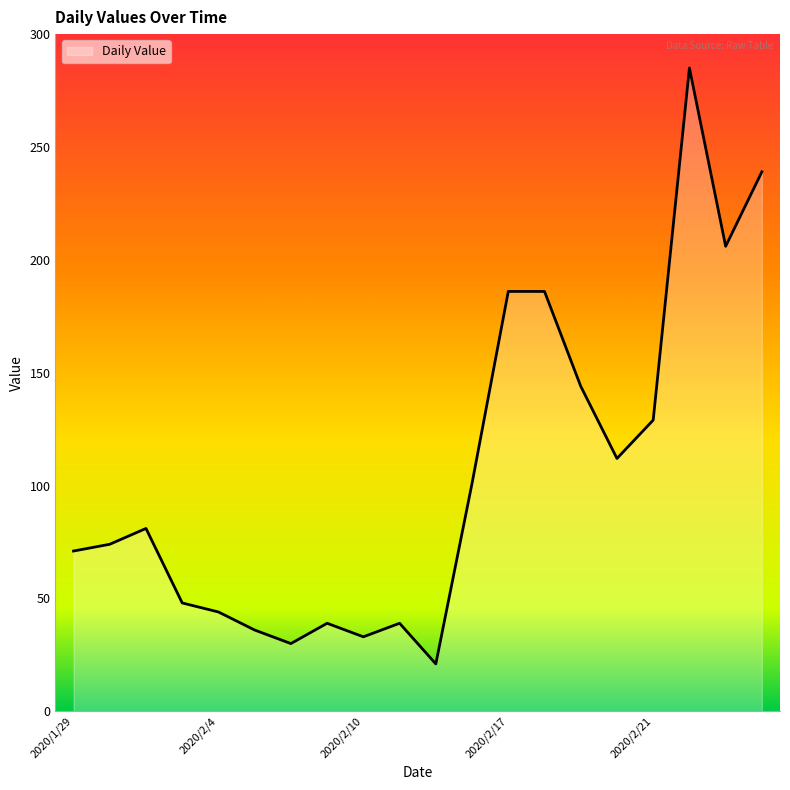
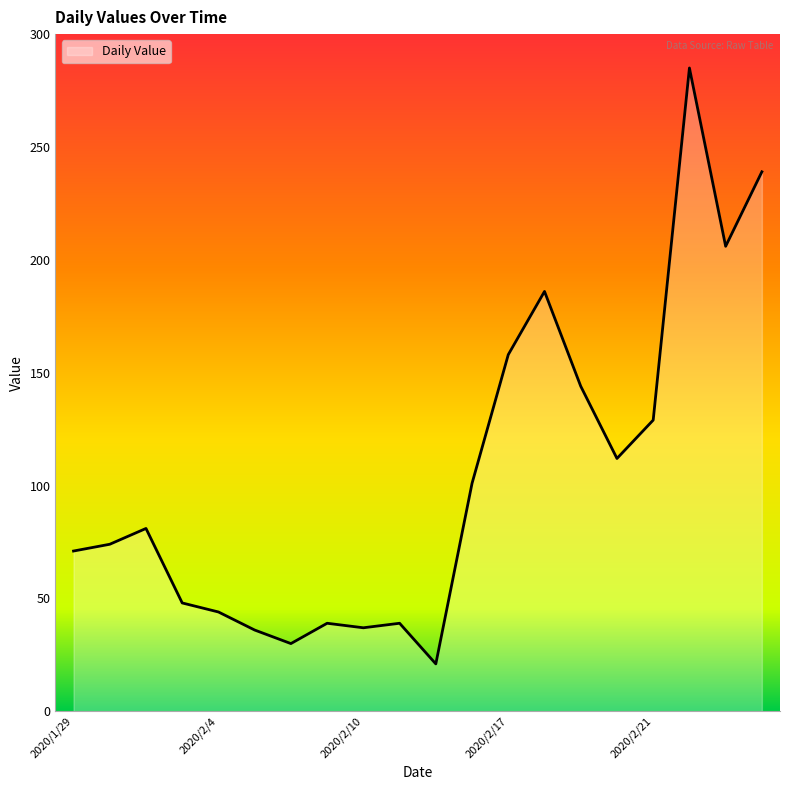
2020/2/10: 33 -> 37
2020/2/17: 186 -> 158
